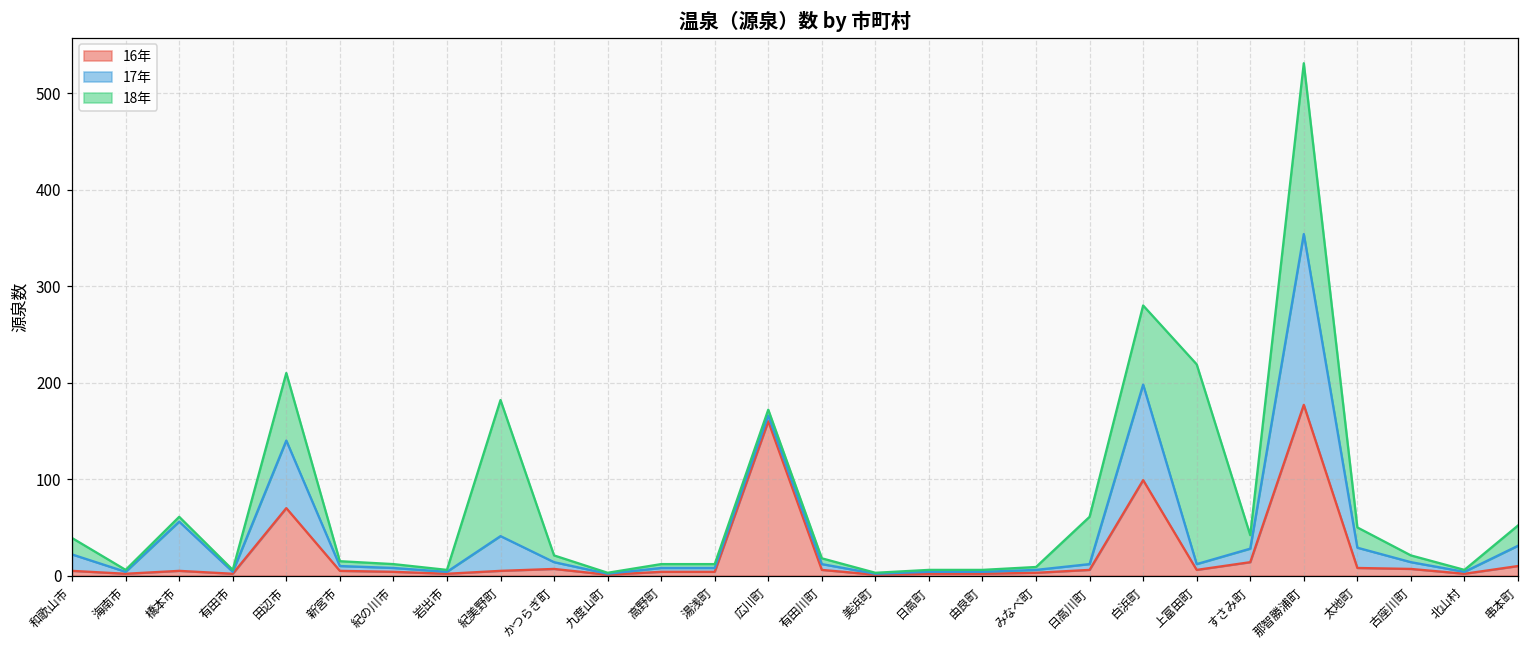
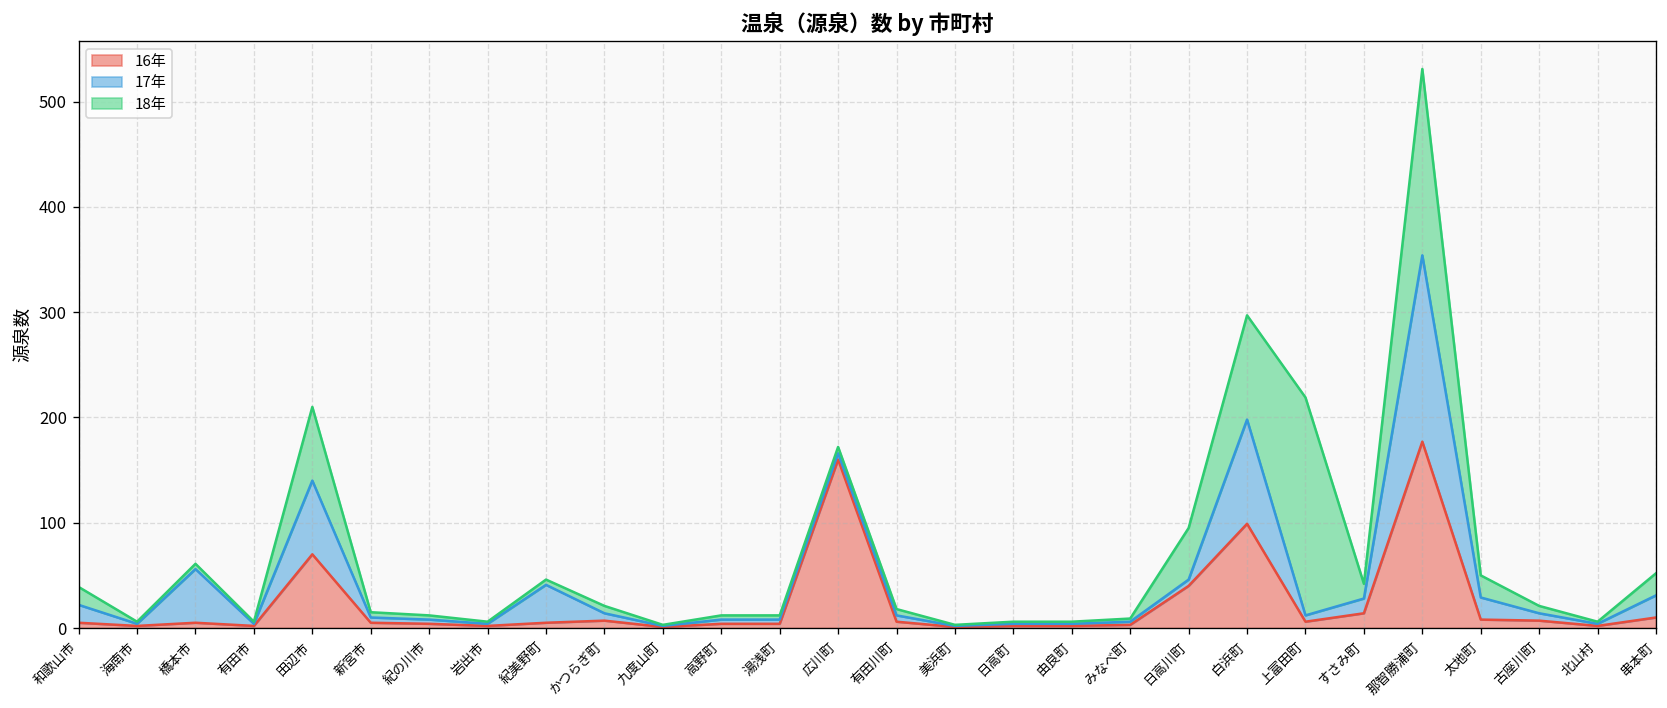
18年, 紀美野町: 140 -> 10
16年, 日高川町: 10 -> 40
18年, 白浜町: 80 -> 100
